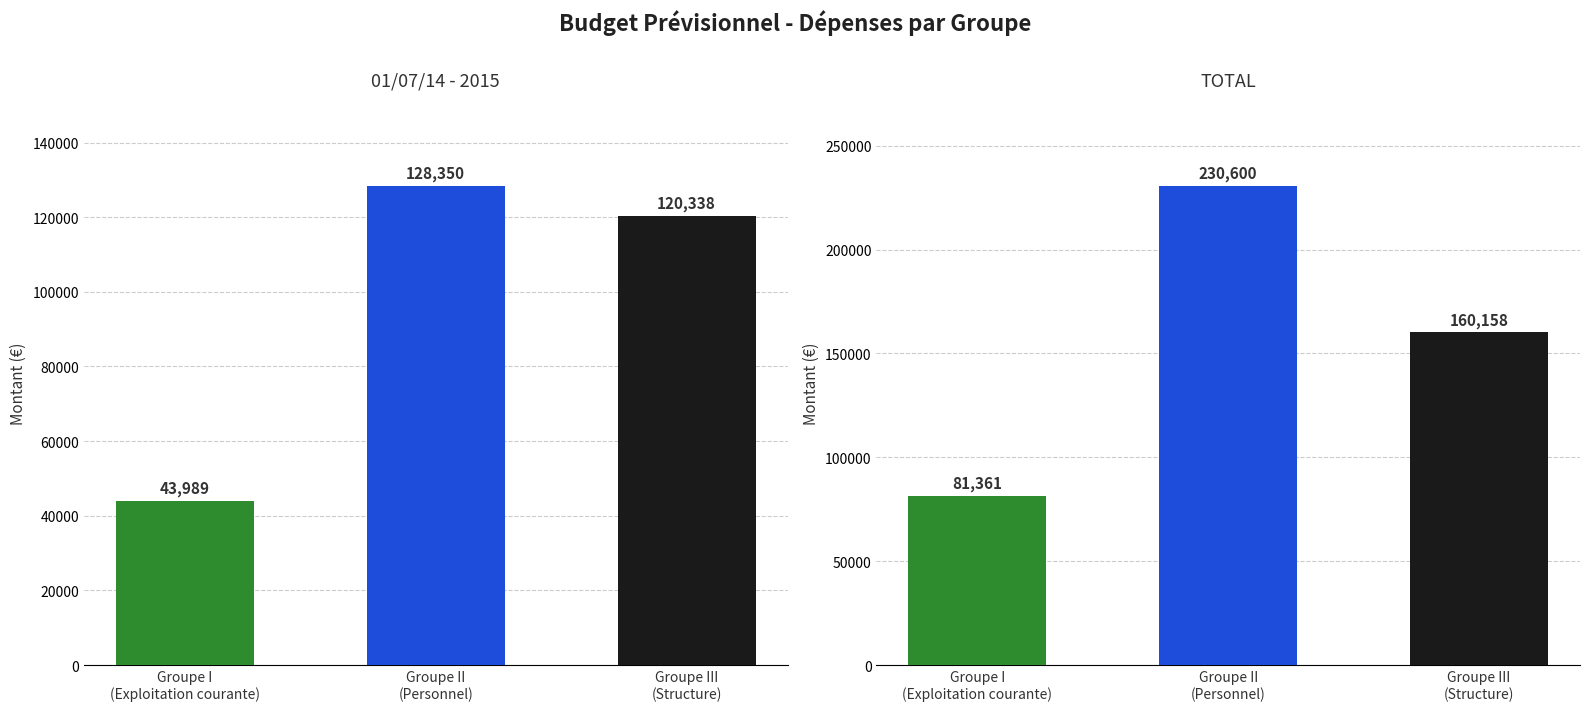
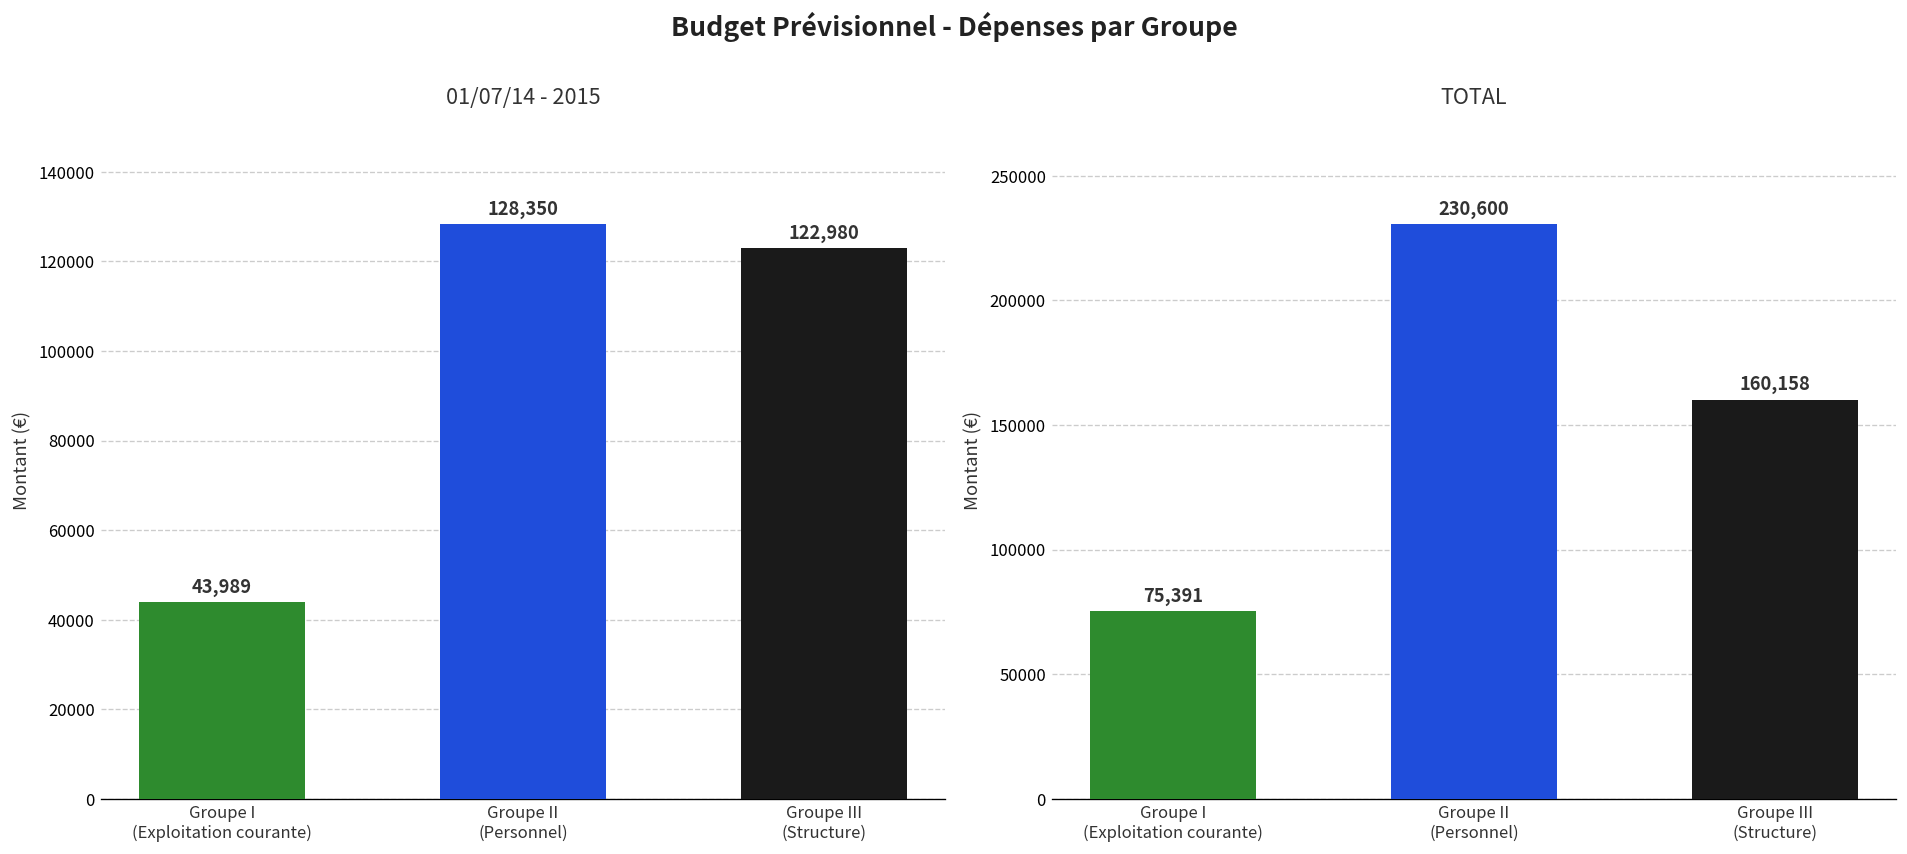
01/07/14 - 2015, Groupe III (Structure): 120,338 -> 122,980
TOTAL, Groupe I (Exploitation courante): 81,361 -> 75,391
